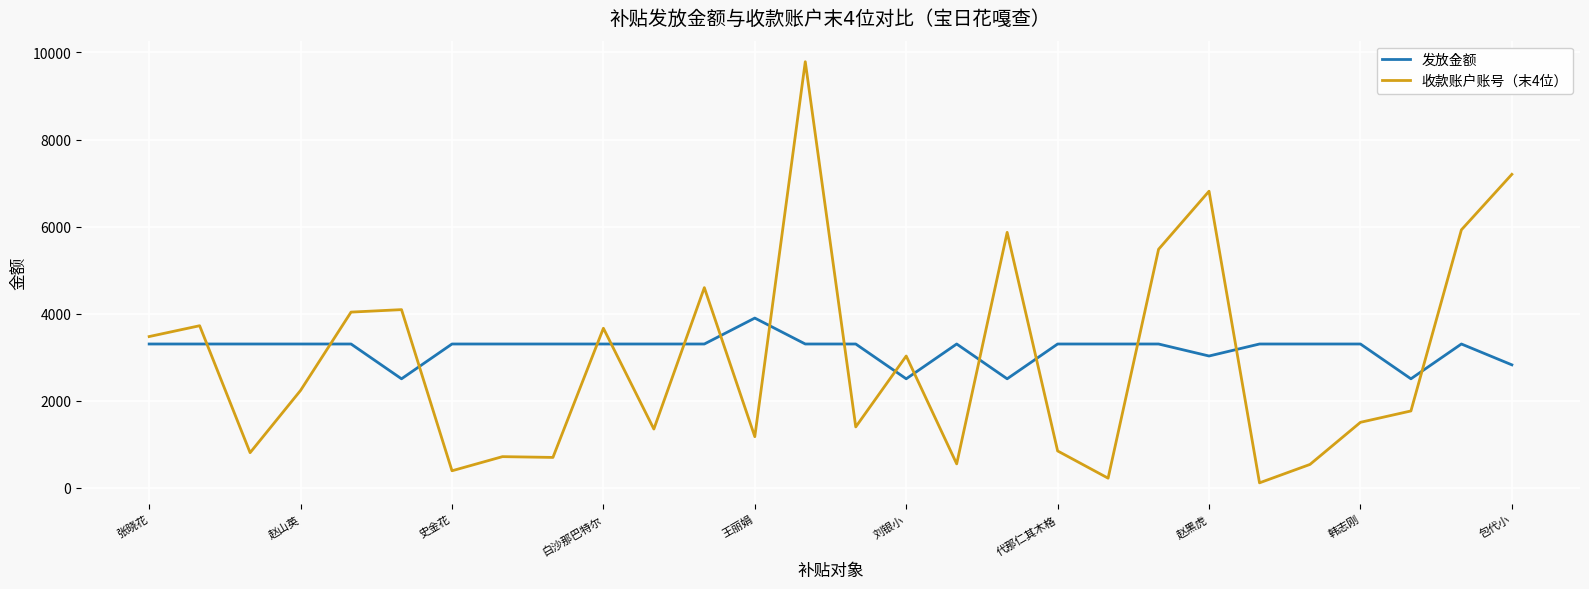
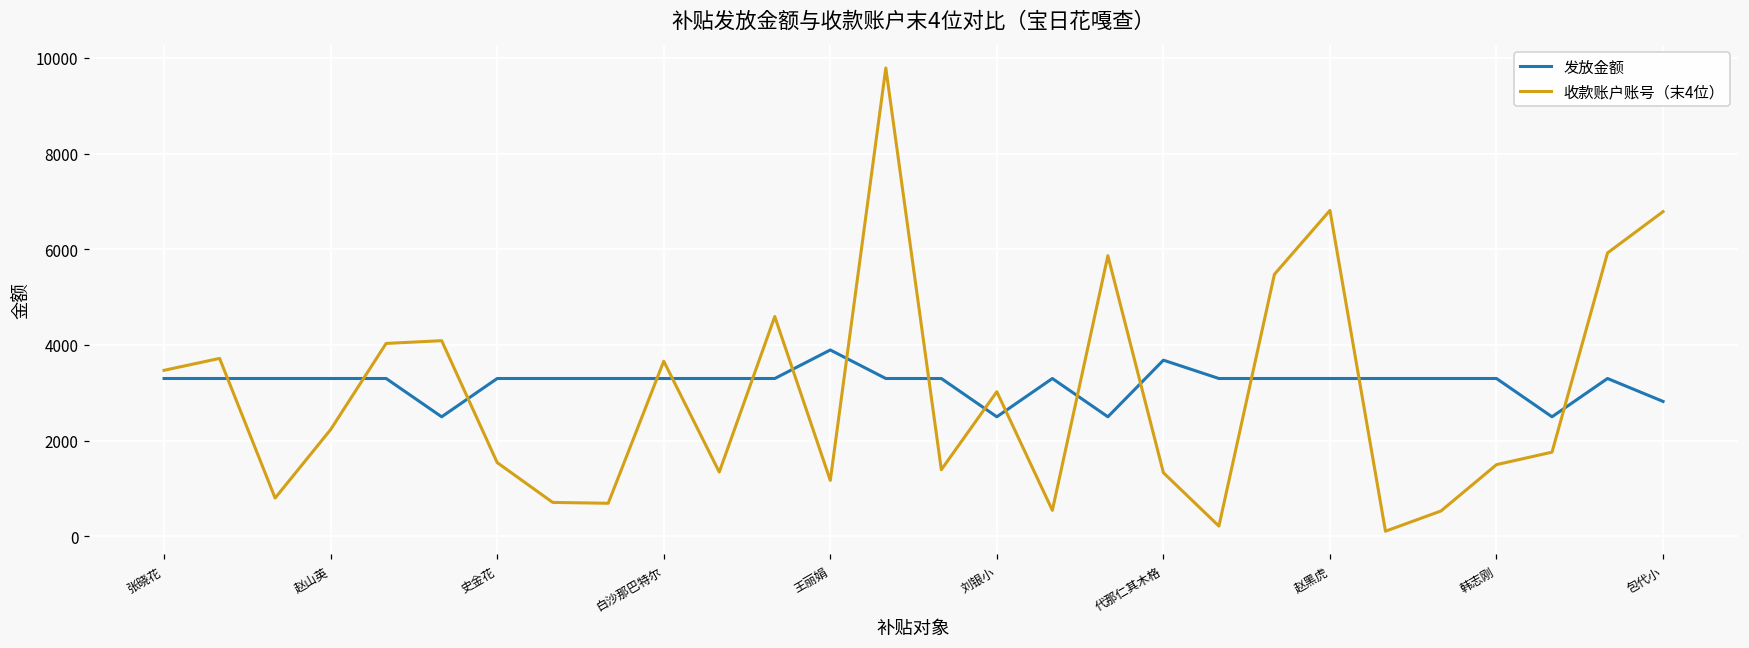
收款账户账号（末4位）, 史金花: 400 -> 1500
发放金额, 代那仁其木格: 3300 -> 3700
收款账户账号（末4位）, 代那仁其木格: 800 -> 1300
发放金额, 赵黑虎: 3000 -> 3300
收款账户账号（末4位）, 包代小: 7200 -> 6800
